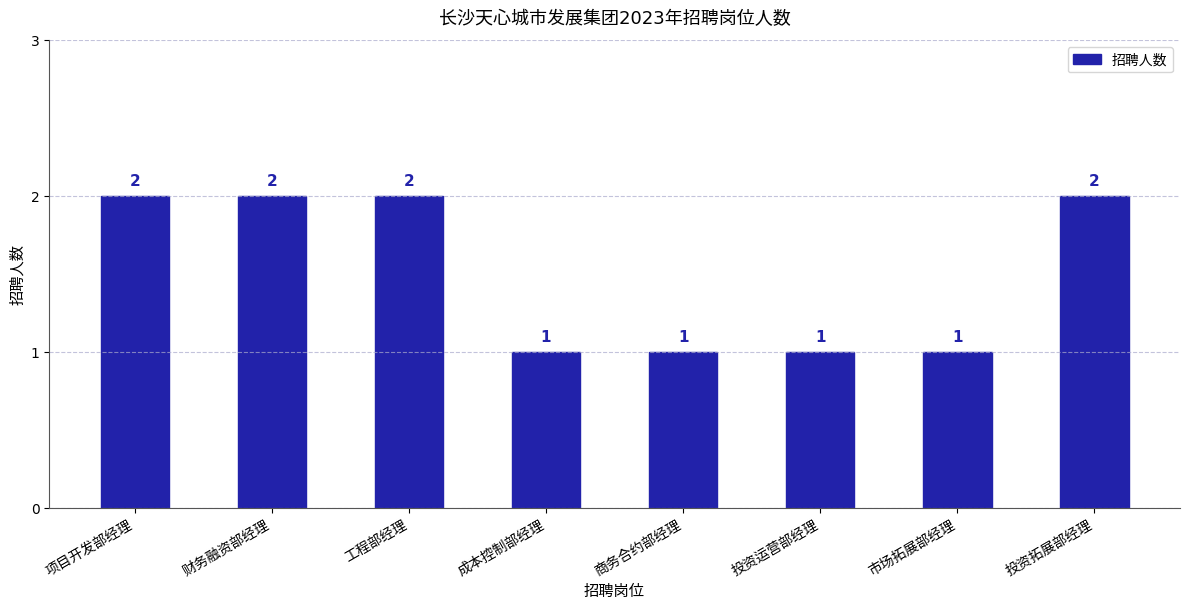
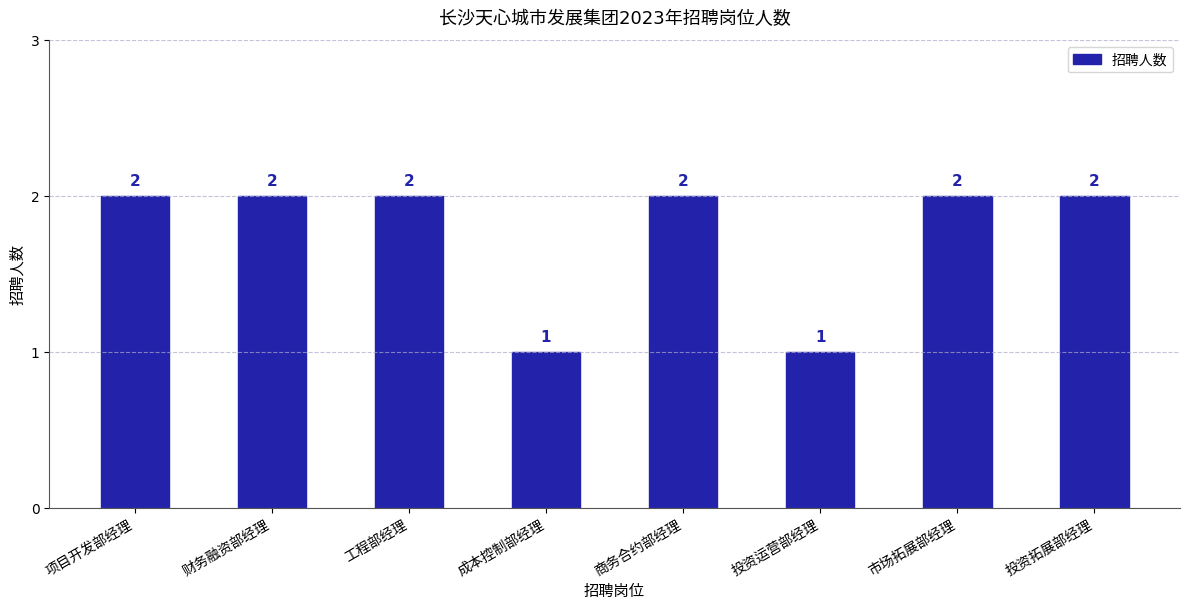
商务合约部经理: 1 -> 2
市场拓展部经理: 1 -> 2
